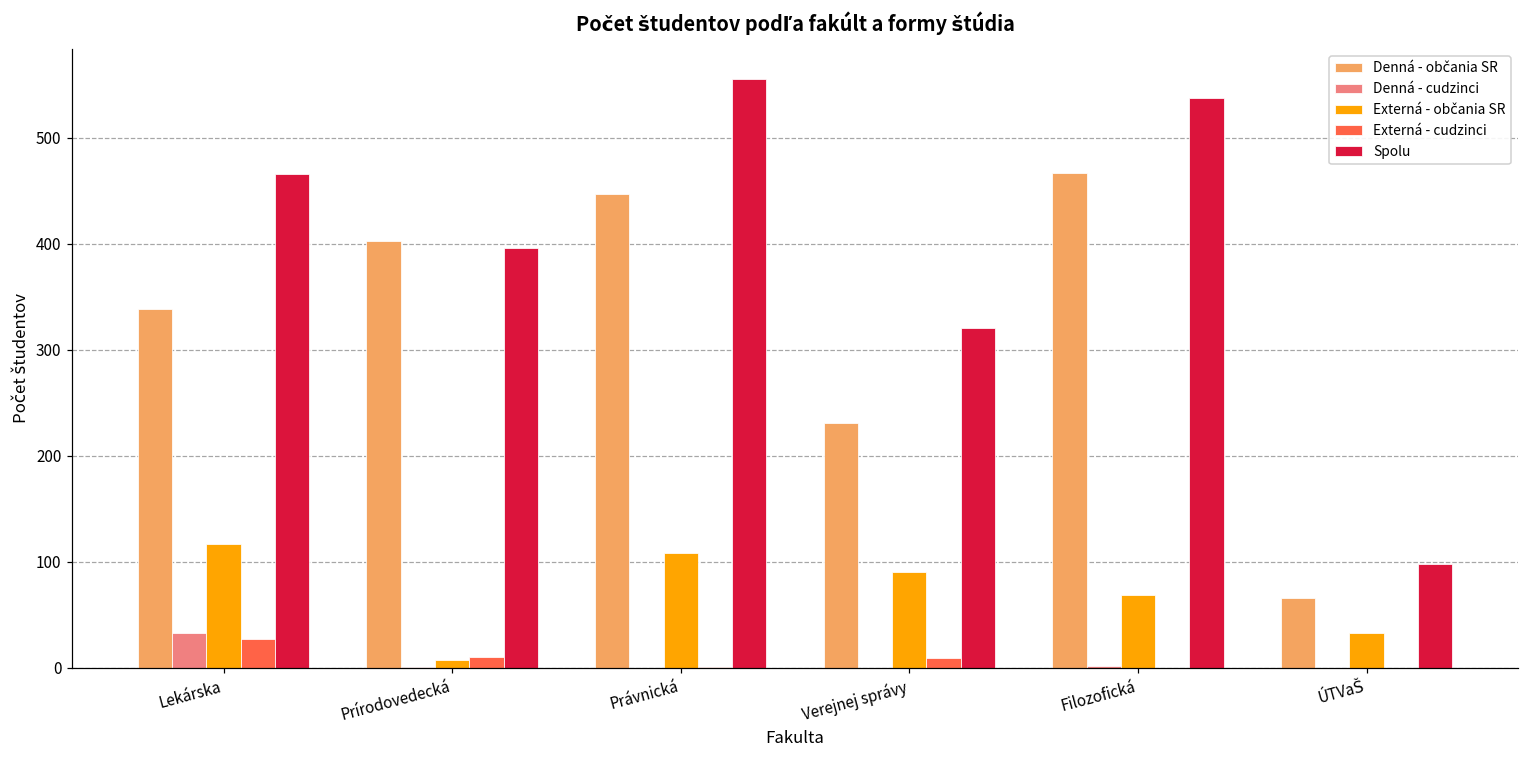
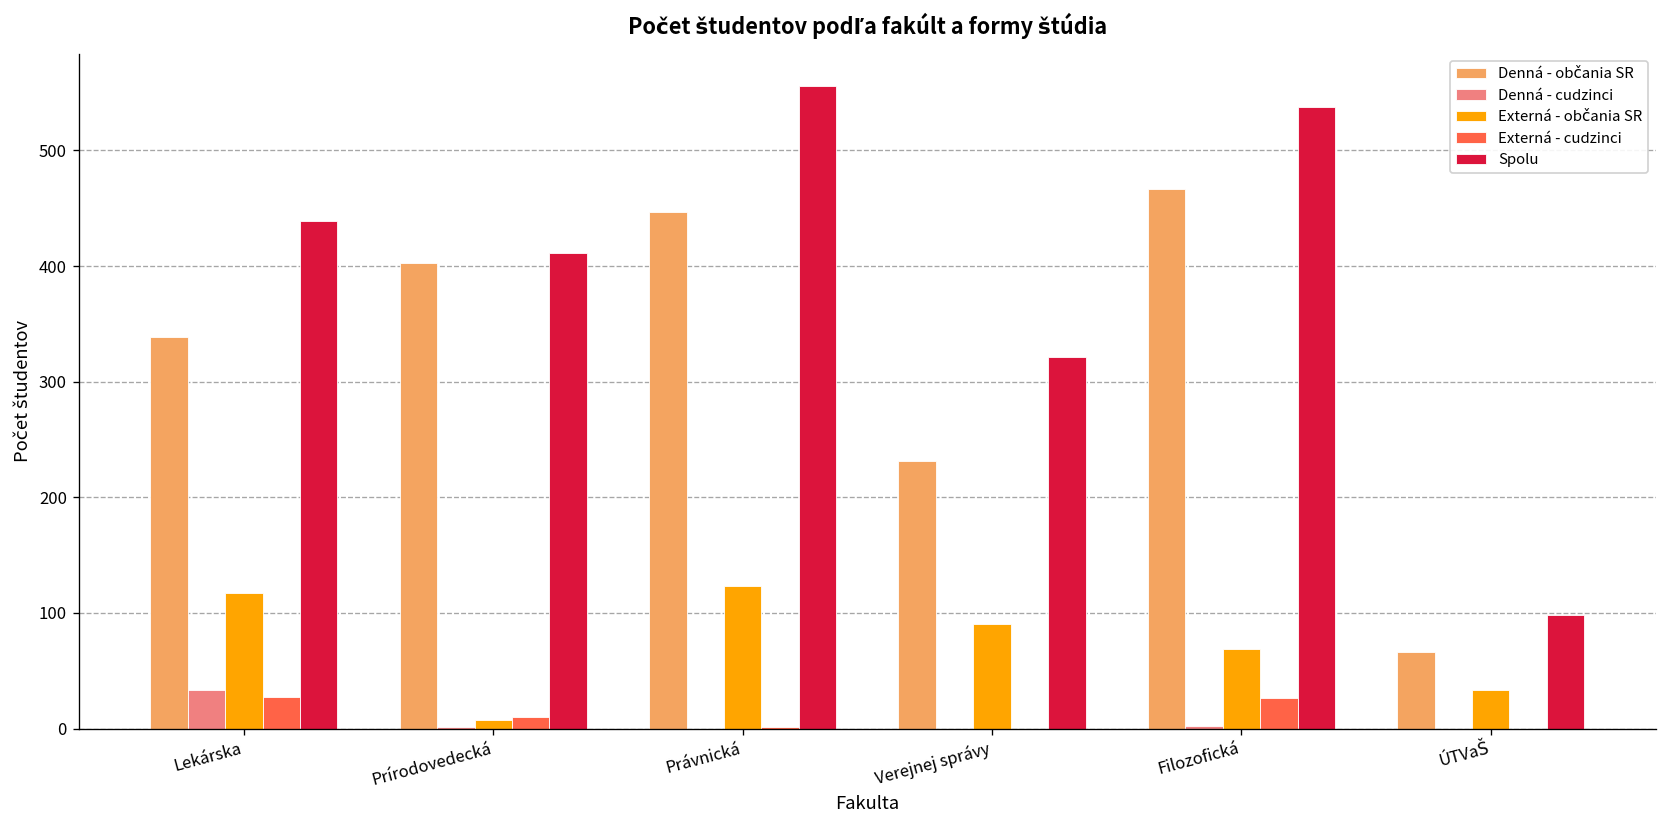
Spolu, Lekárska: 470 -> 440
Spolu, Prírodovedecká: 400 -> 410
Externá - občania SR, Právnická: 110 -> 120
Externá - cudzinci, Verejnej správy: 10 -> 0
Externá - cudzinci, Filozofická: 0 -> 30
